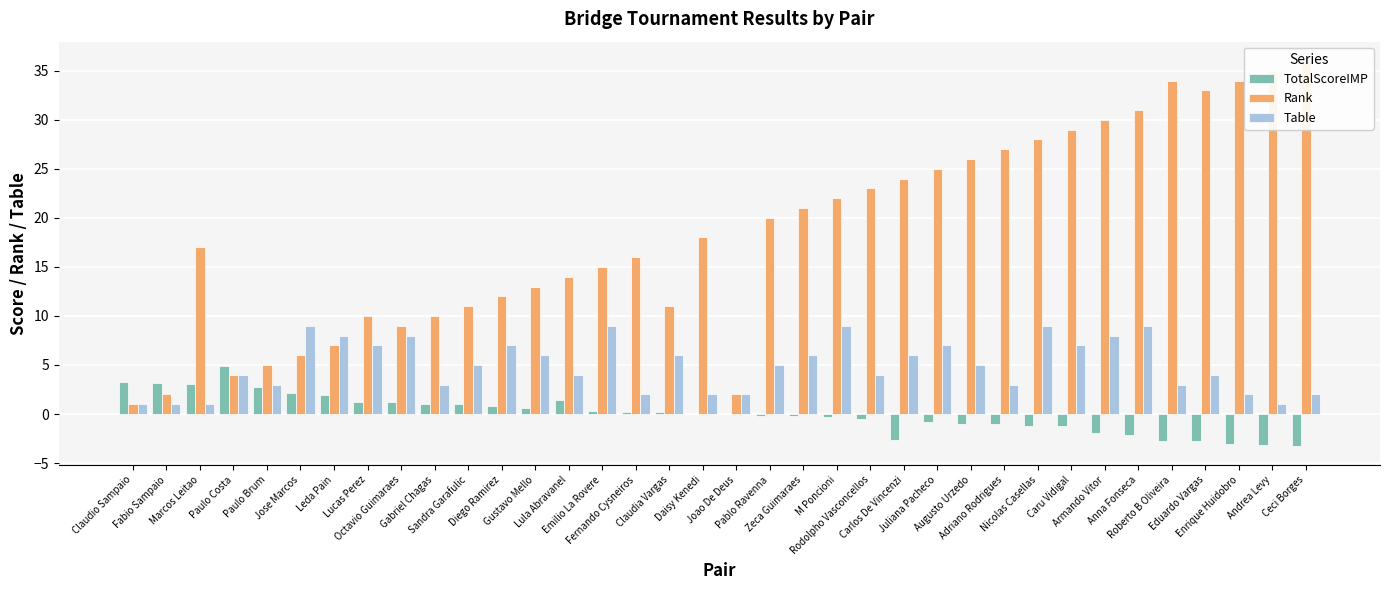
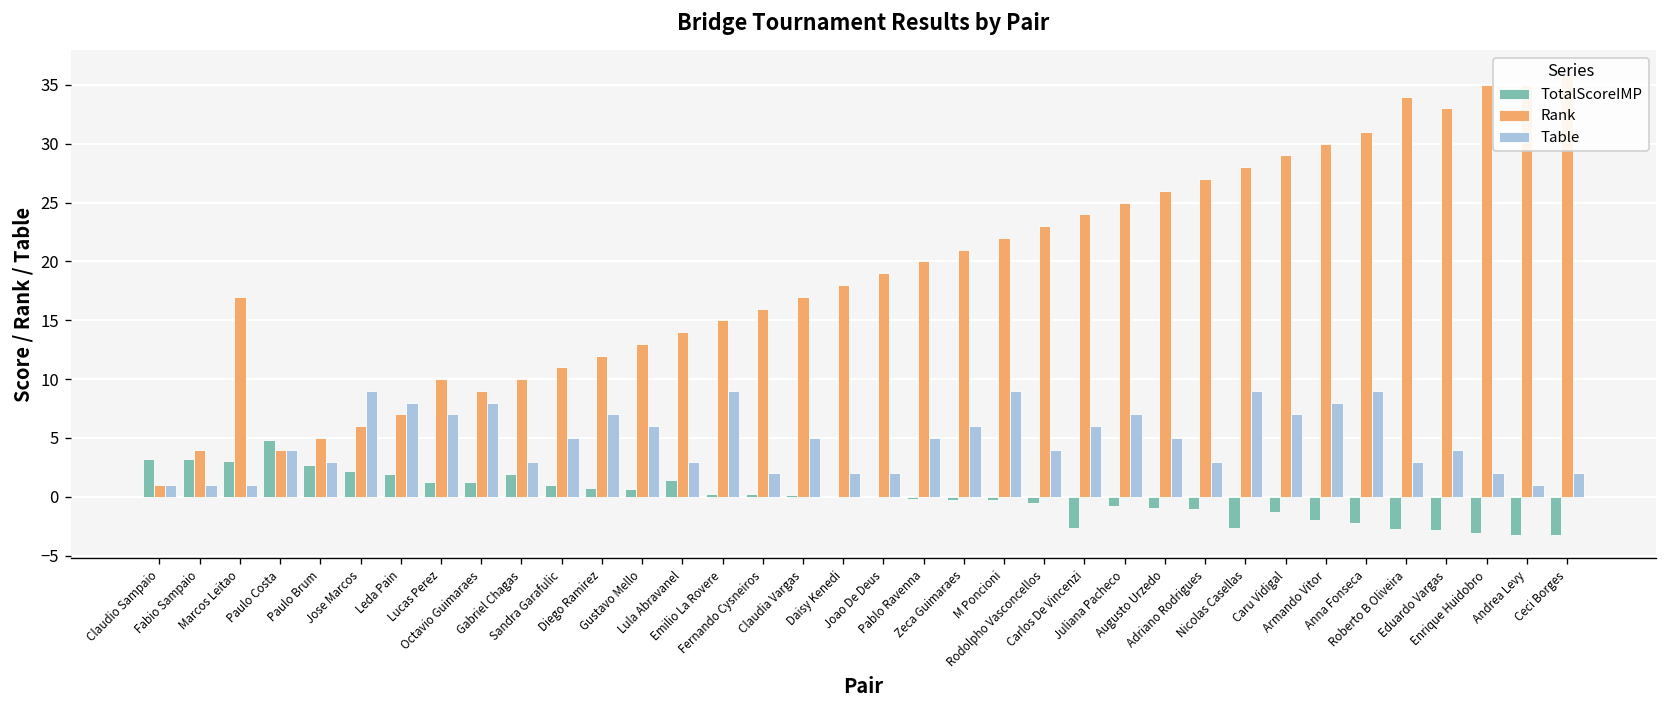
Rank, Fabio Sampaio: 2 -> 4
TotalScoreIMP, Gabriel Chagas: 1 -> 2
Table, Lula Abravanel: 4 -> 3
Rank, Claudia Vargas: 11 -> 17
Table, Claudia Vargas: 6 -> 5
Rank, Joao De Deus: 2 -> 19
TotalScoreIMP, Nicolas Casellas: -1 -> -3
Rank, Enrique Huidobro: 34 -> 35
